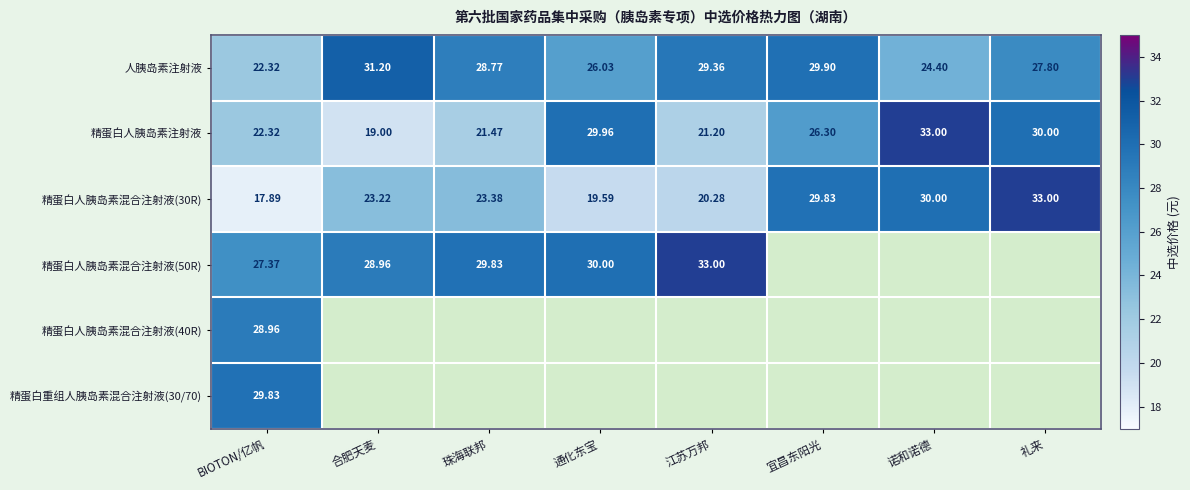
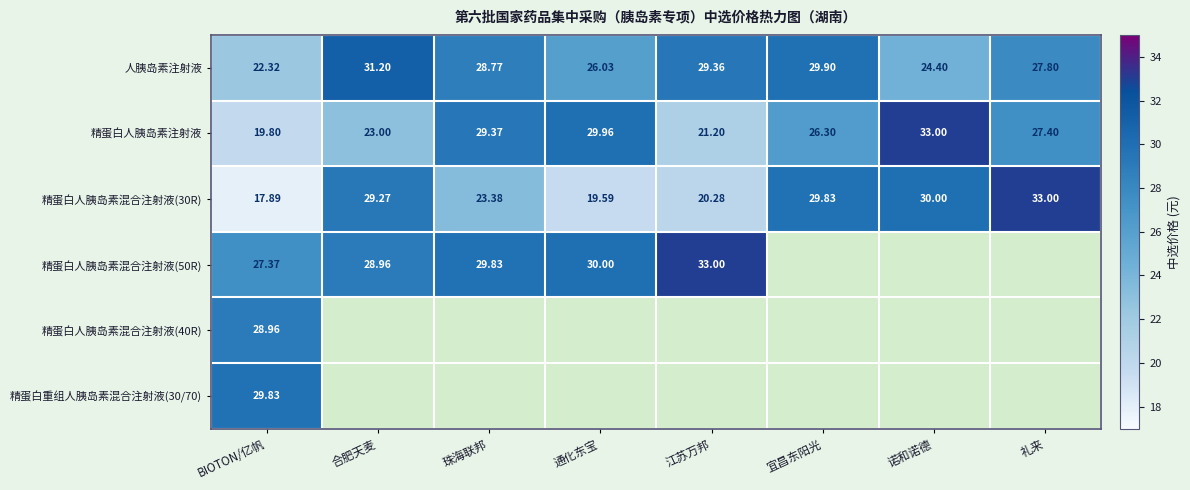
精蛋白人胰岛素注射液, BIOTON/亿帆: 22.32 -> 19.80
精蛋白人胰岛素注射液, 合肥天麦: 19.00 -> 23.00
精蛋白人胰岛素注射液, 珠海联邦: 21.47 -> 29.37
精蛋白人胰岛素注射液, 礼来: 30.00 -> 27.40
精蛋白人胰岛素混合注射液(30R), 合肥天麦: 23.22 -> 29.27
